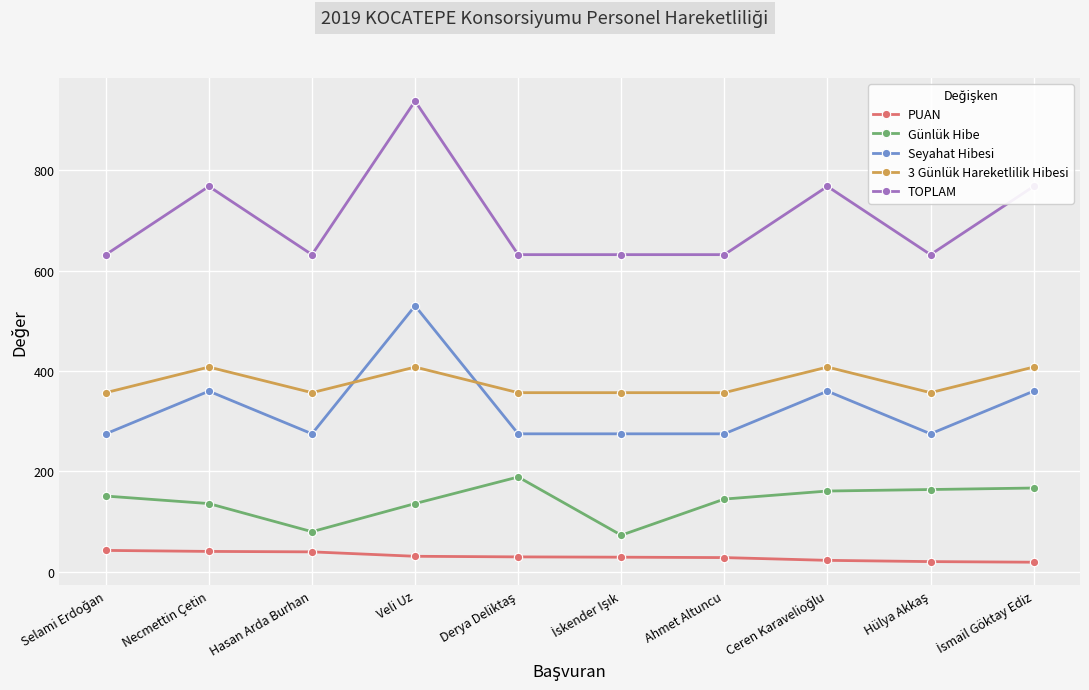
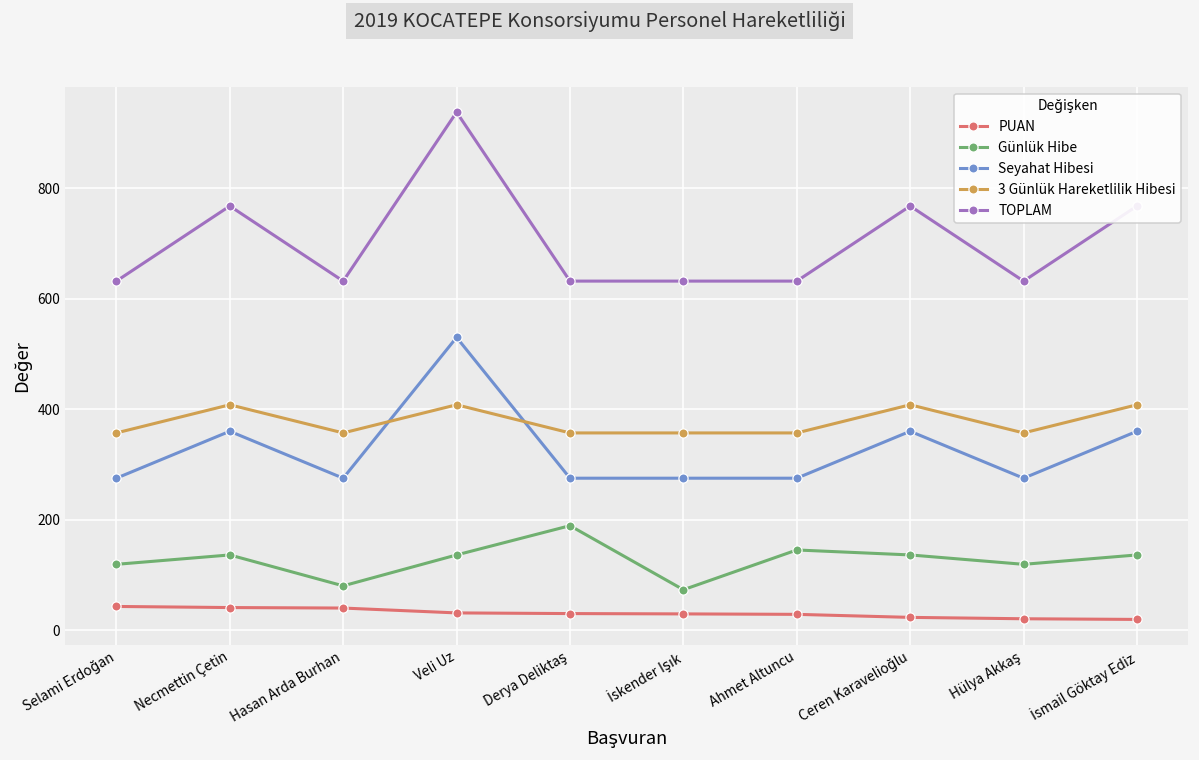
Günlük Hibe, Selami Erdoğan: 150 -> 120
Günlük Hibe, Ceren Karavelioğlu: 160 -> 140
Günlük Hibe, Hülya Akkaş: 160 -> 120
Günlük Hibe, İsmail Göktay Ediz: 170 -> 140
